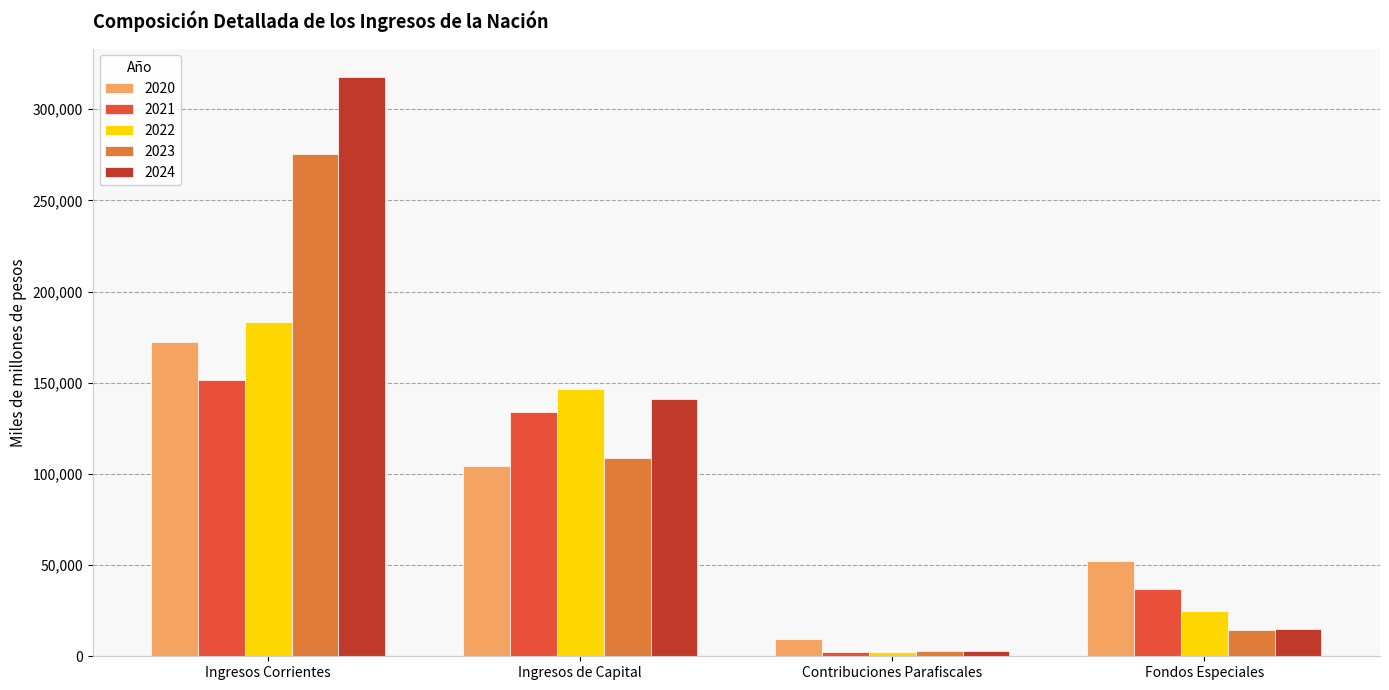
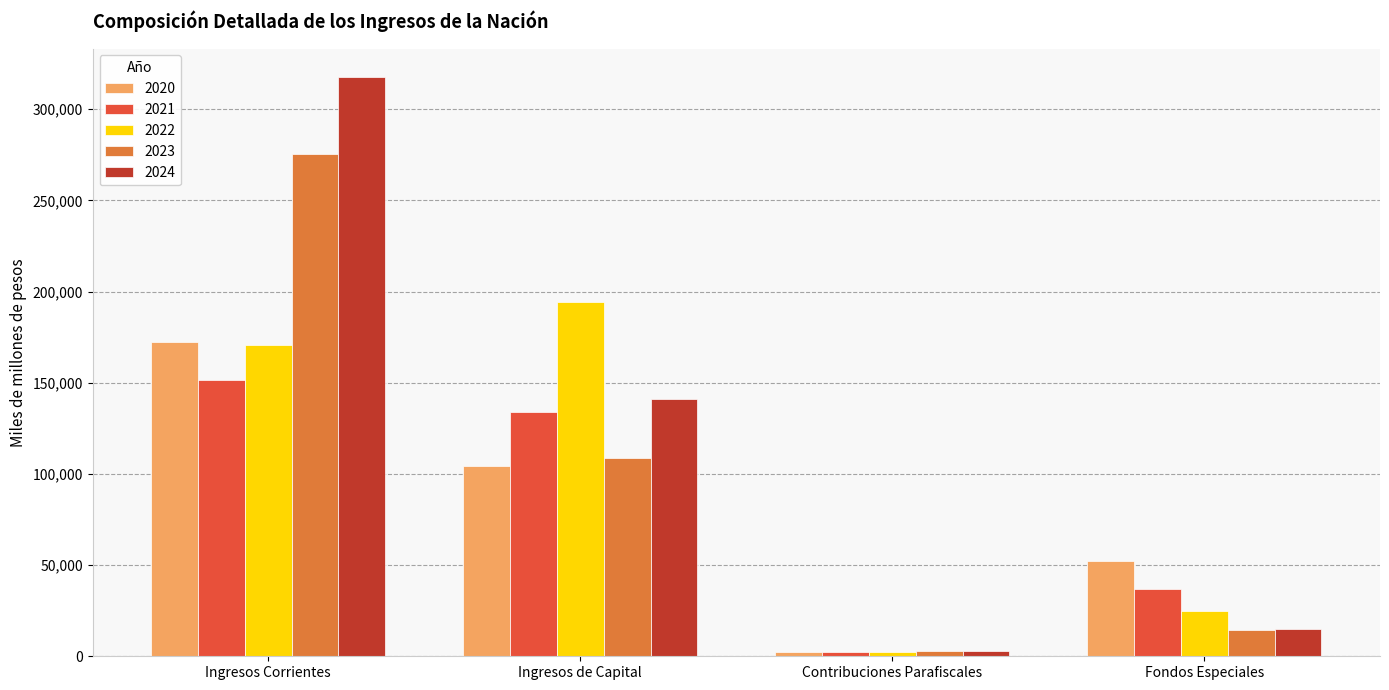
2022, Ingresos Corrientes: 183,000 -> 171,000
2022, Ingresos de Capital: 147,000 -> 194,000
2020, Contribuciones Parafiscales: 9,000 -> 2,000
